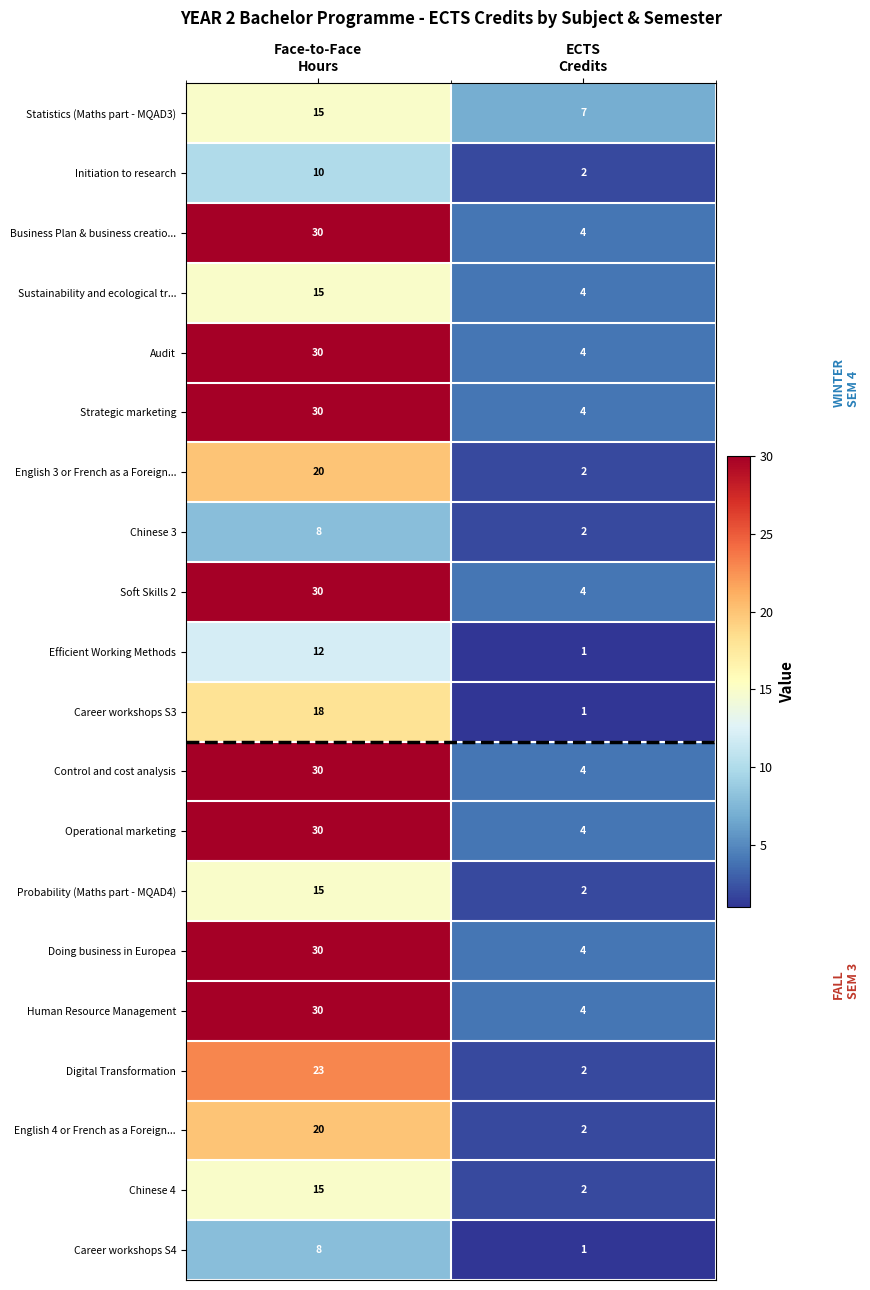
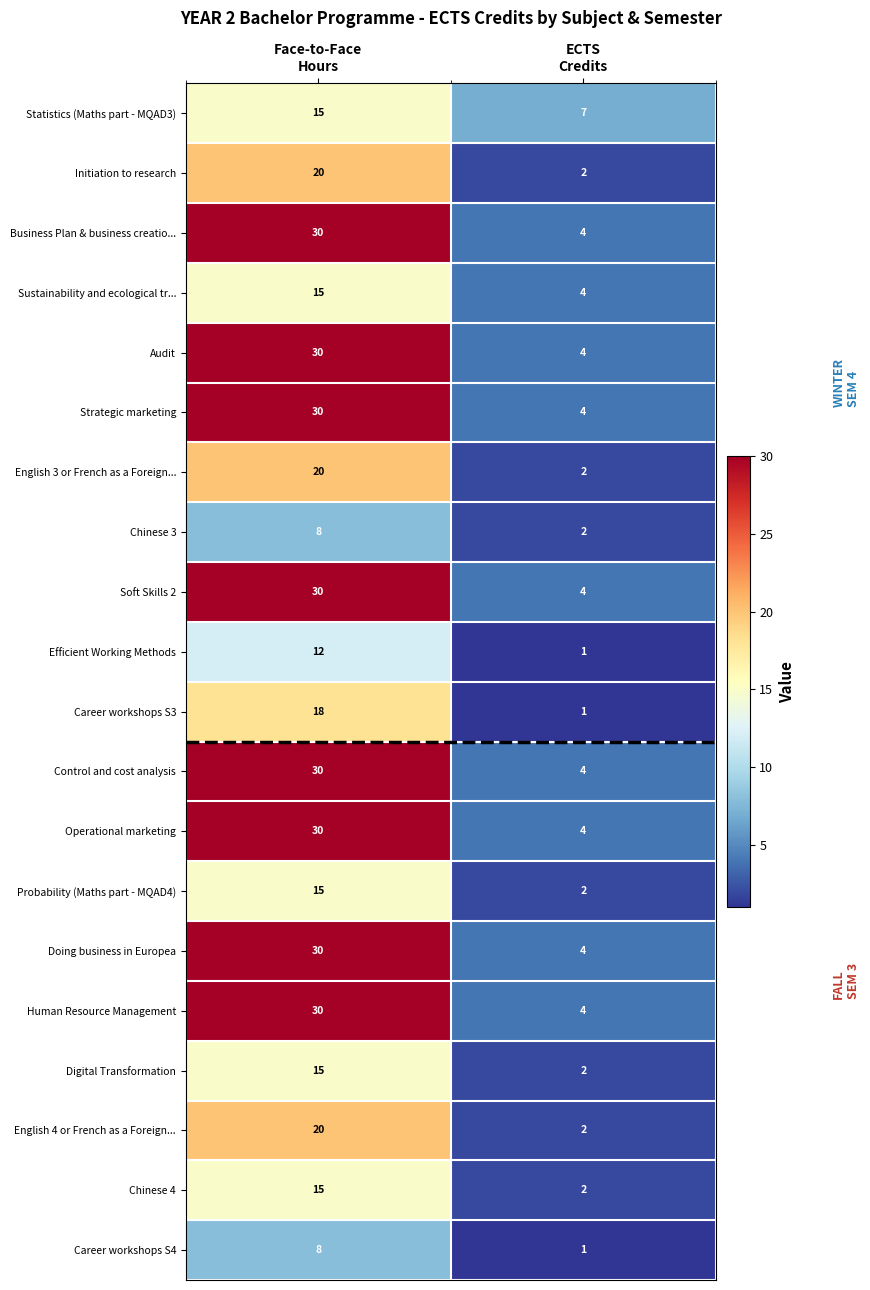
Initiation to research, Face-to-Face Hours: 10 -> 20
Digital Transformation, Face-to-Face Hours: 23 -> 15
